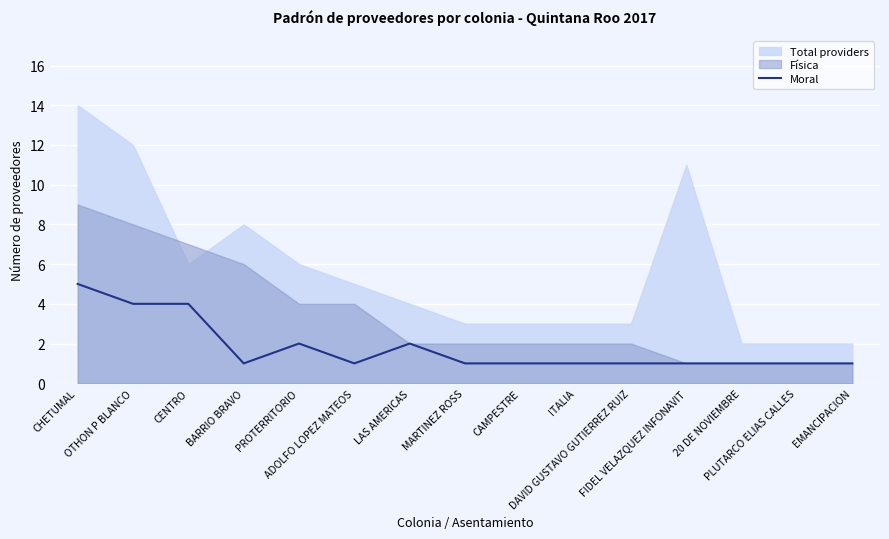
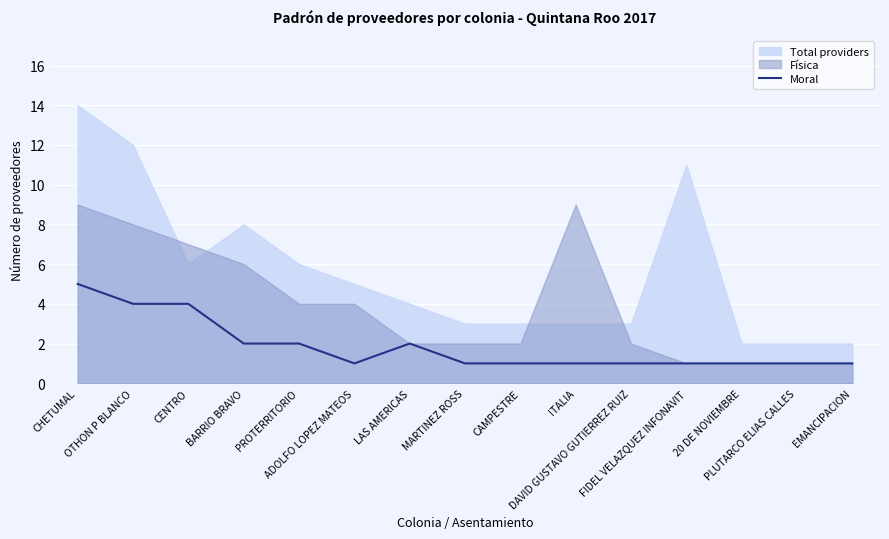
Moral, BARRIO BRAVO: 1 -> 2
Física, ITALIA: 2 -> 9
